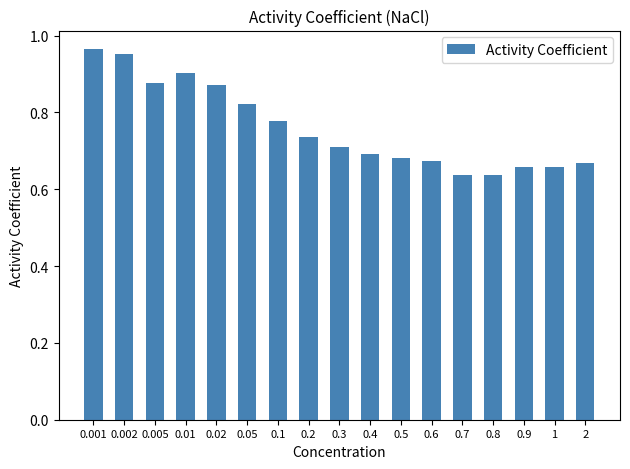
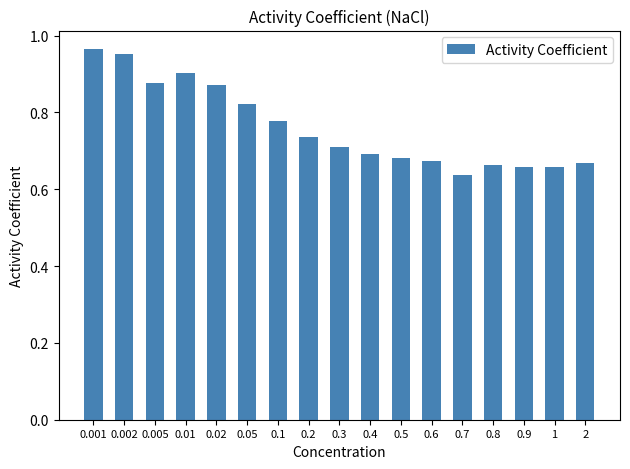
0.8: 0.64 -> 0.66
